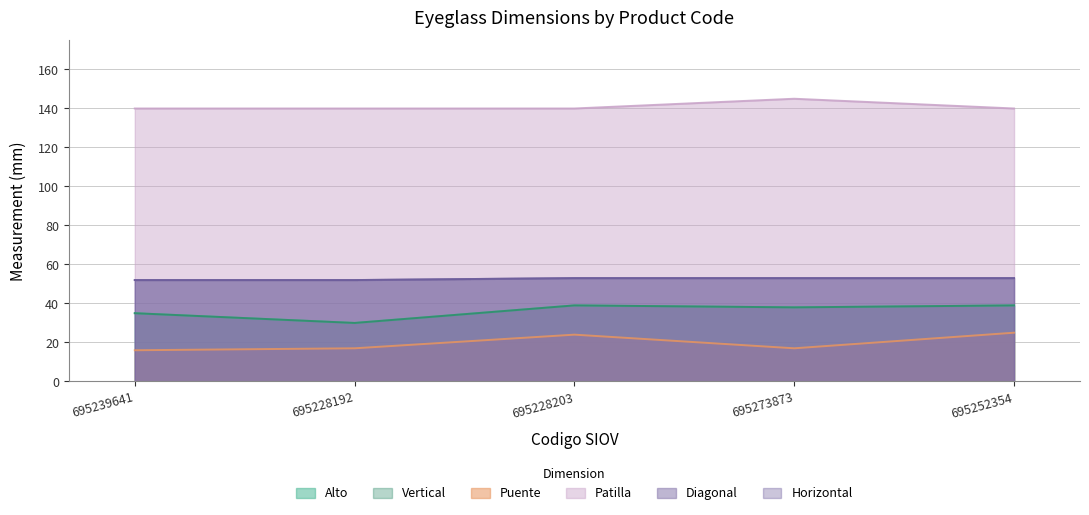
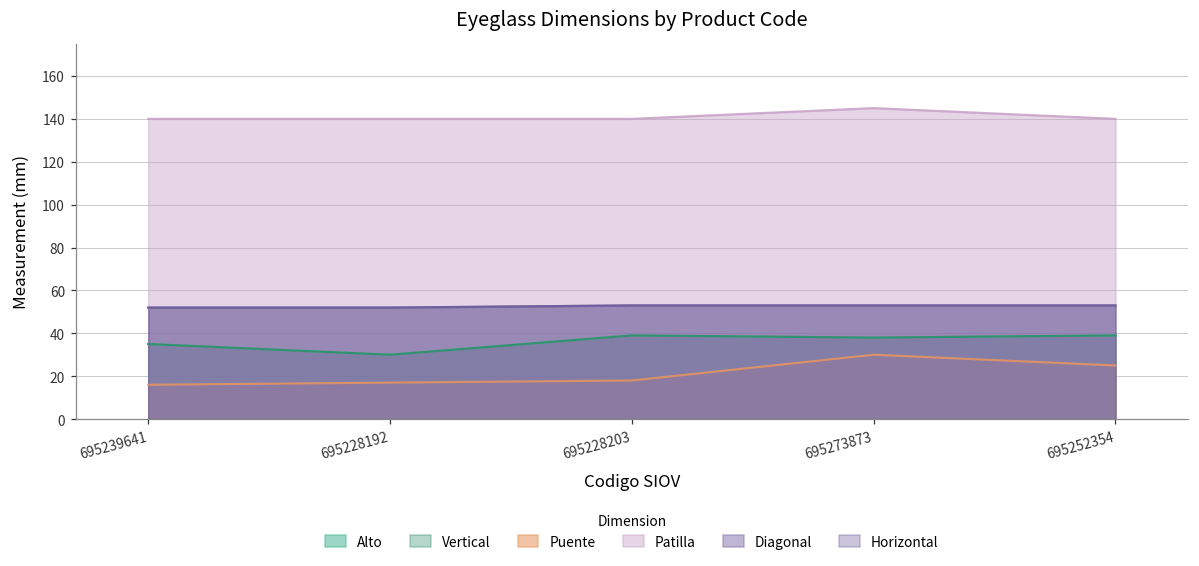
Puente, 695228203: 24 -> 18
Puente, 695273873: 17 -> 30
